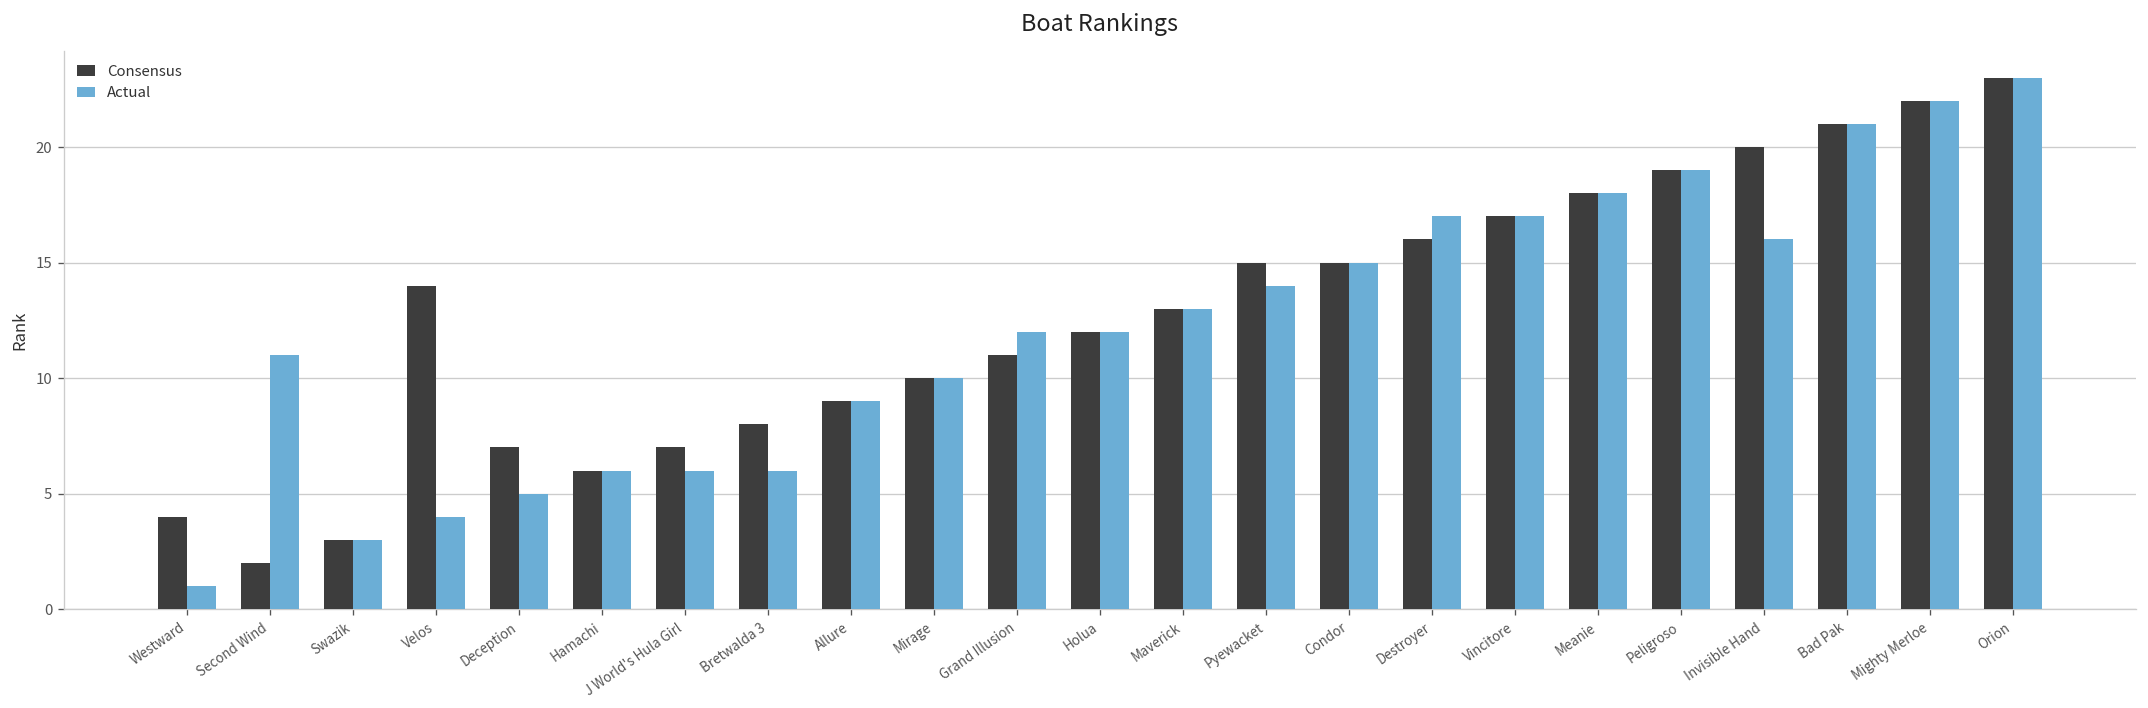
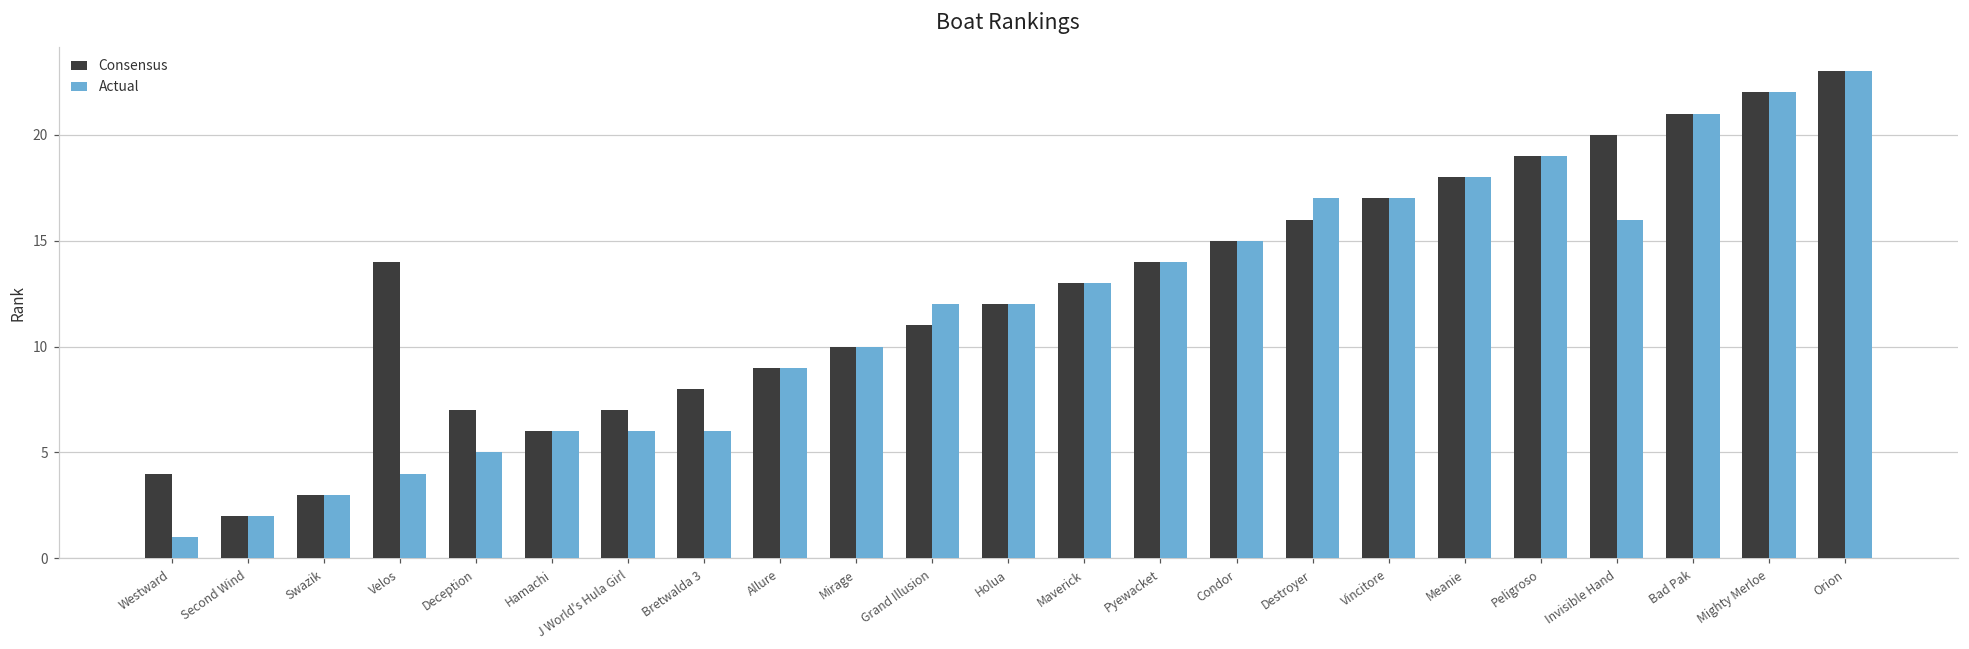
Actual, Second Wind: 11 -> 2
Consensus, Pyewacket: 15 -> 14
